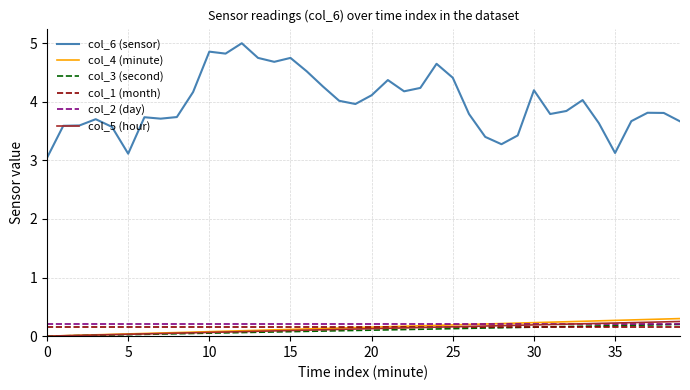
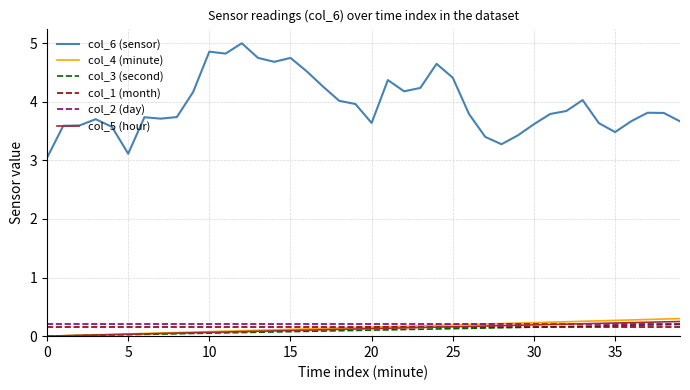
col_6 (sensor), 20: 4.1 -> 3.6
col_6 (sensor), 30: 4.2 -> 3.6
col_6 (sensor), 35: 3.1 -> 3.5
